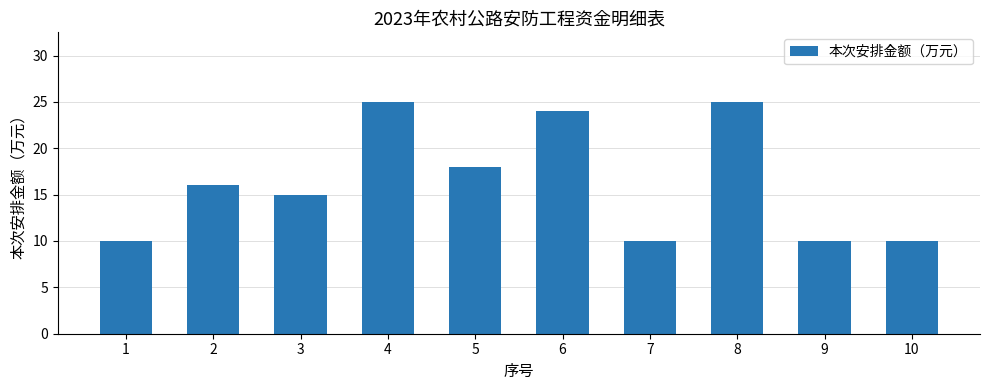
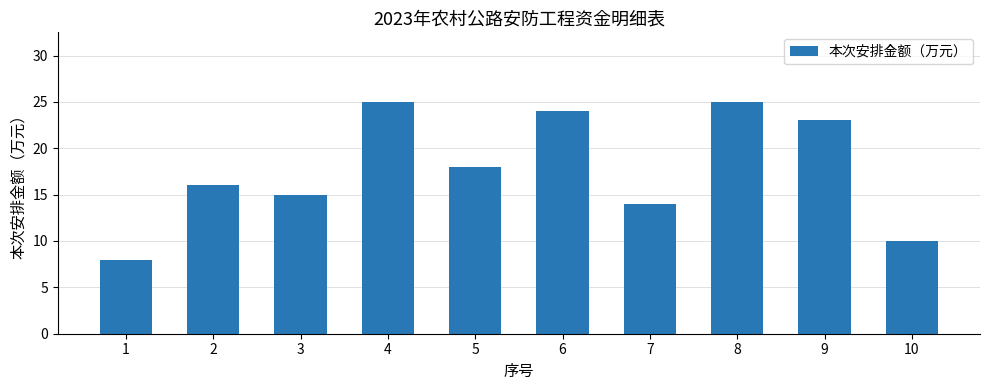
1: 10 -> 8
7: 10 -> 14
9: 10 -> 23
